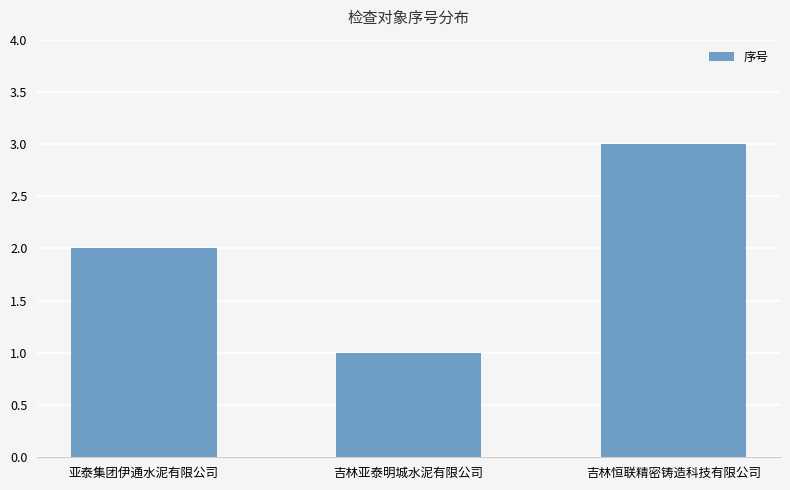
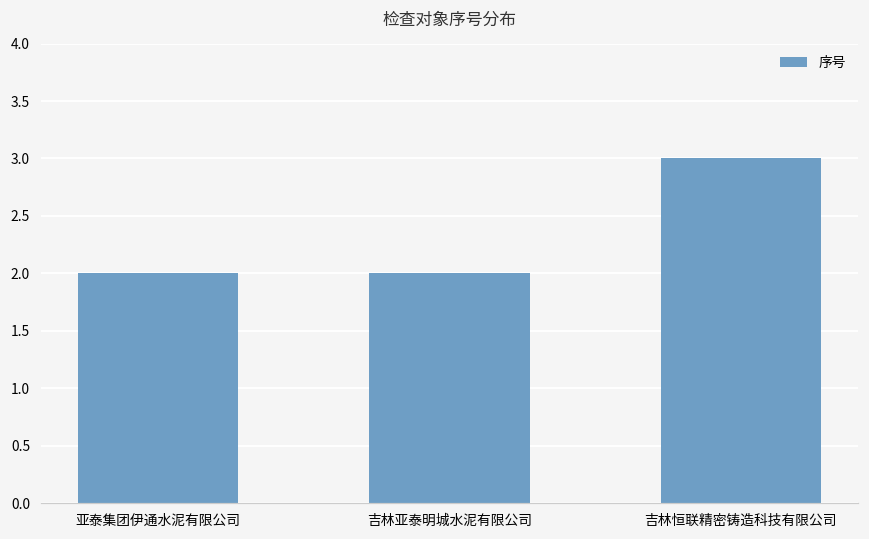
吉林亚泰明城水泥有限公司: 1 -> 2
